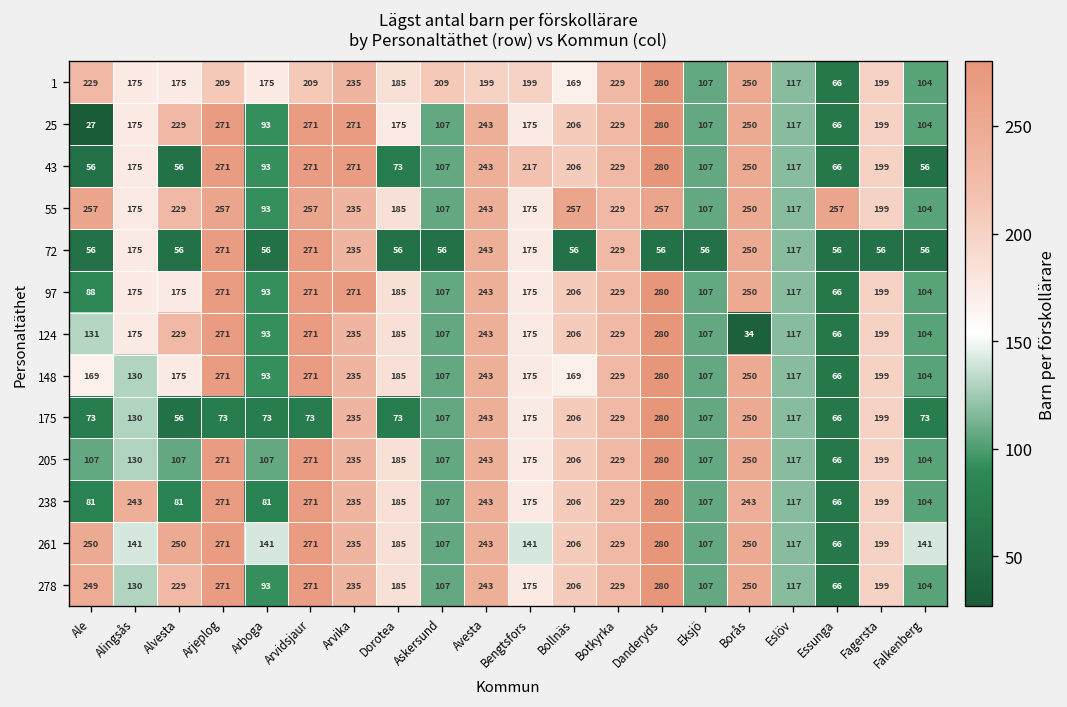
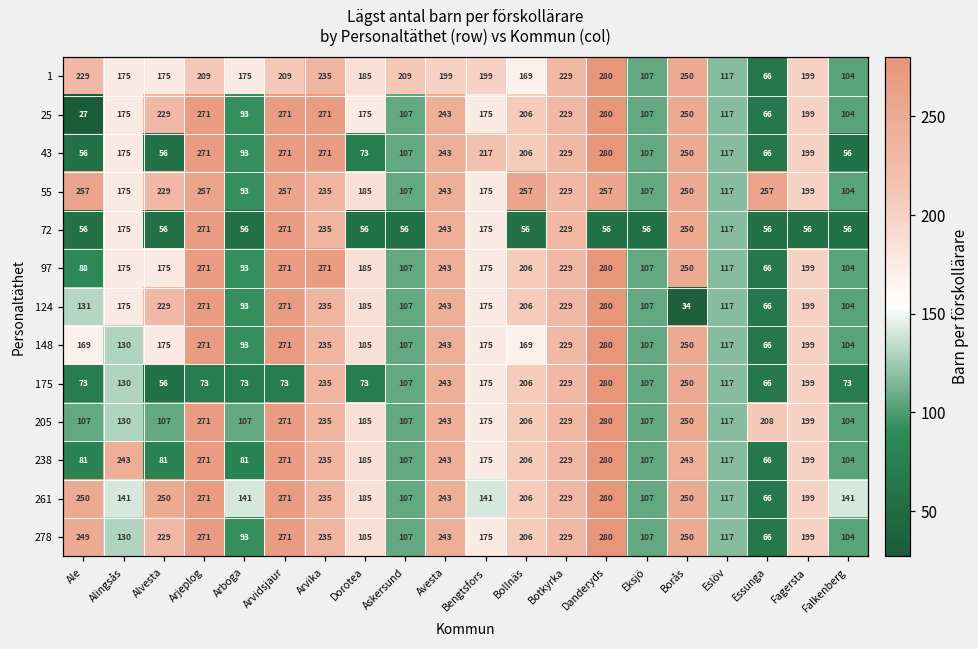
205, Essunga: 66 -> 208
